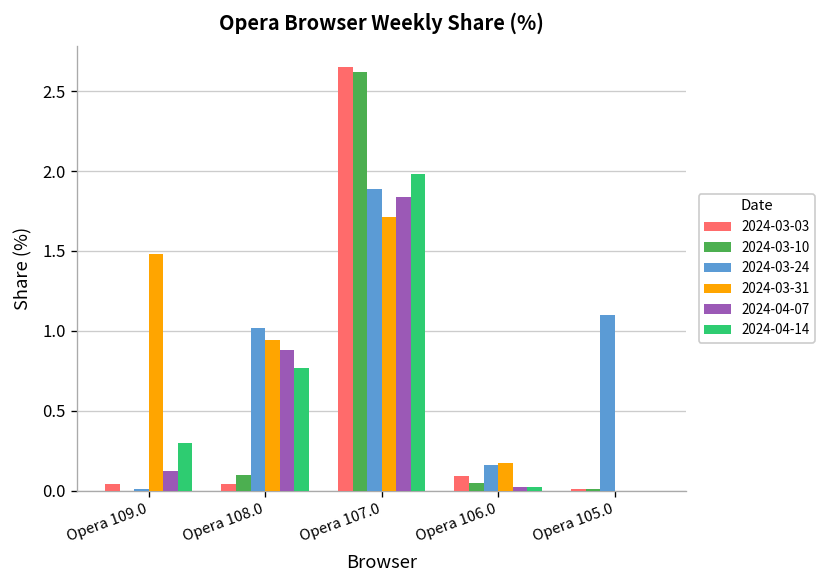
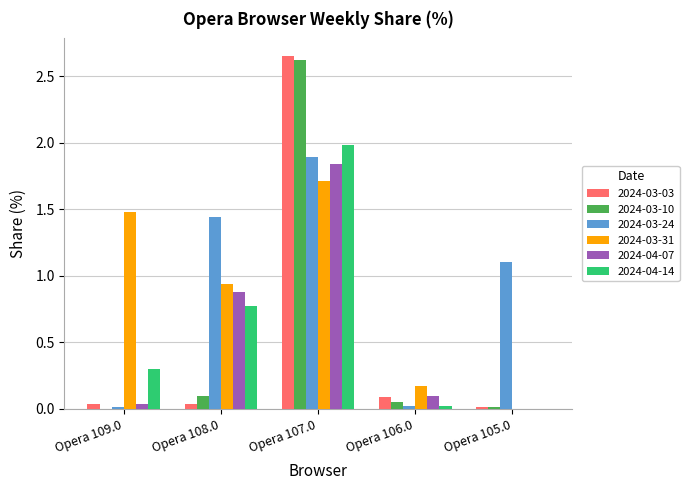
2024-04-07, Opera 109.0: 0.12 -> 0.04
2024-03-24, Opera 108.0: 1.02 -> 1.44
2024-03-24, Opera 106.0: 0.16 -> 0.02
2024-04-07, Opera 106.0: 0.02 -> 0.10
